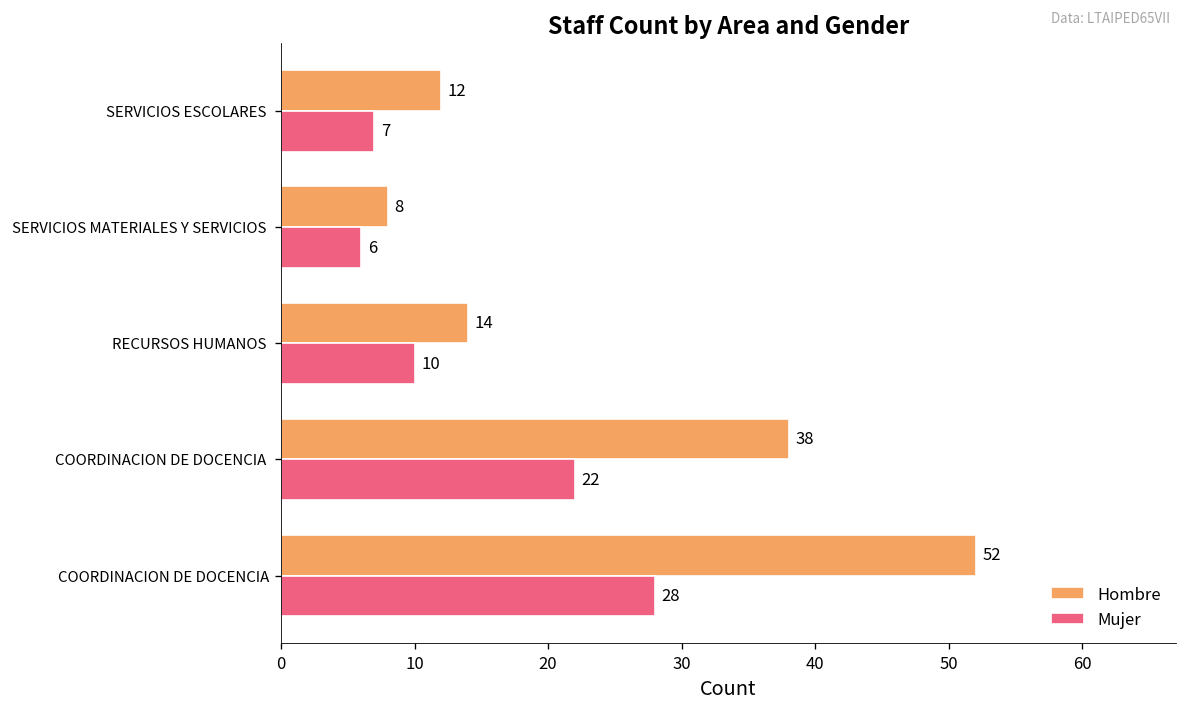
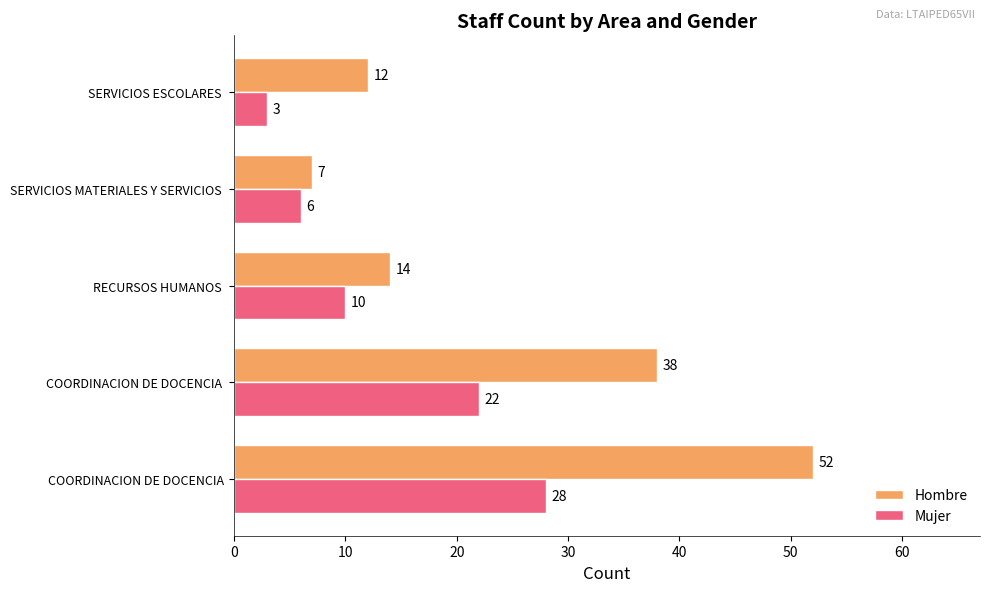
Mujer, SERVICIOS ESCOLARES: 7 -> 3
Hombre, SERVICIOS MATERIALES Y SERVICIOS: 8 -> 7
